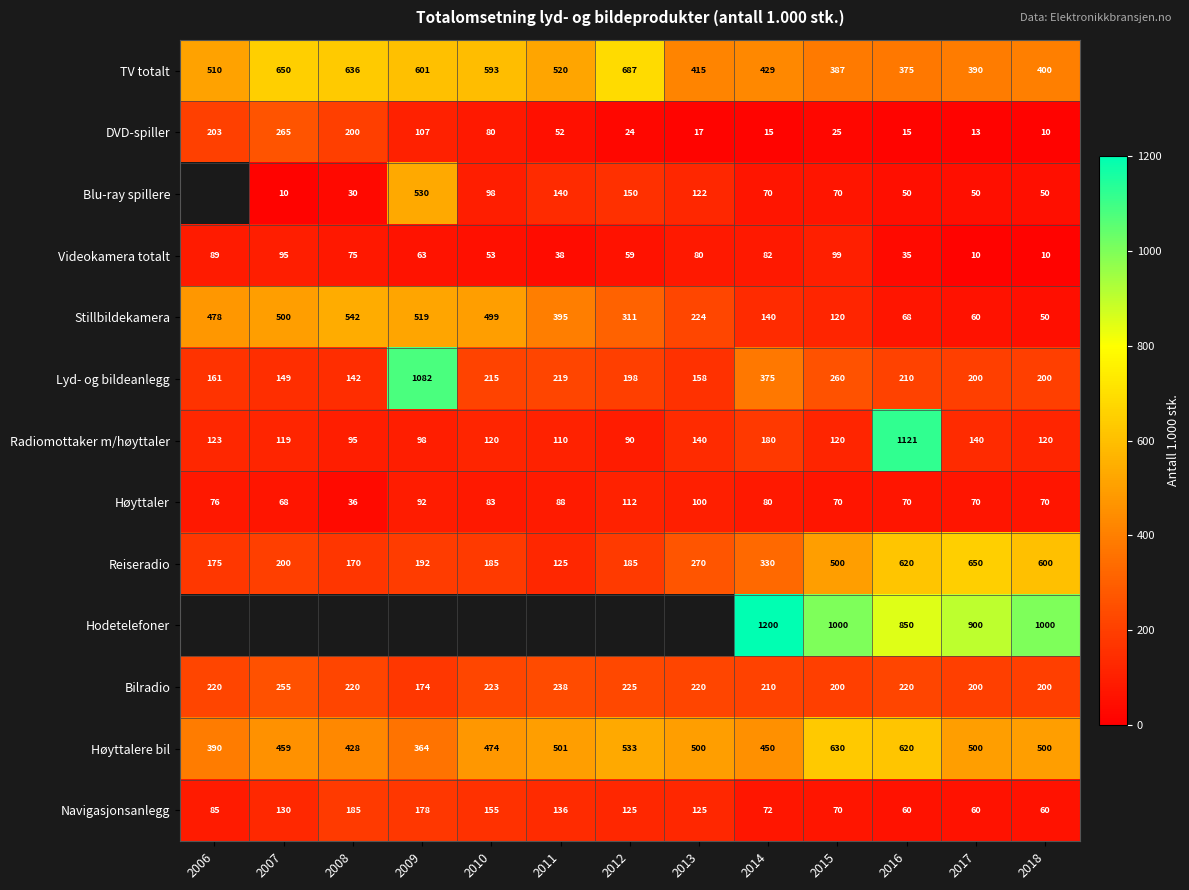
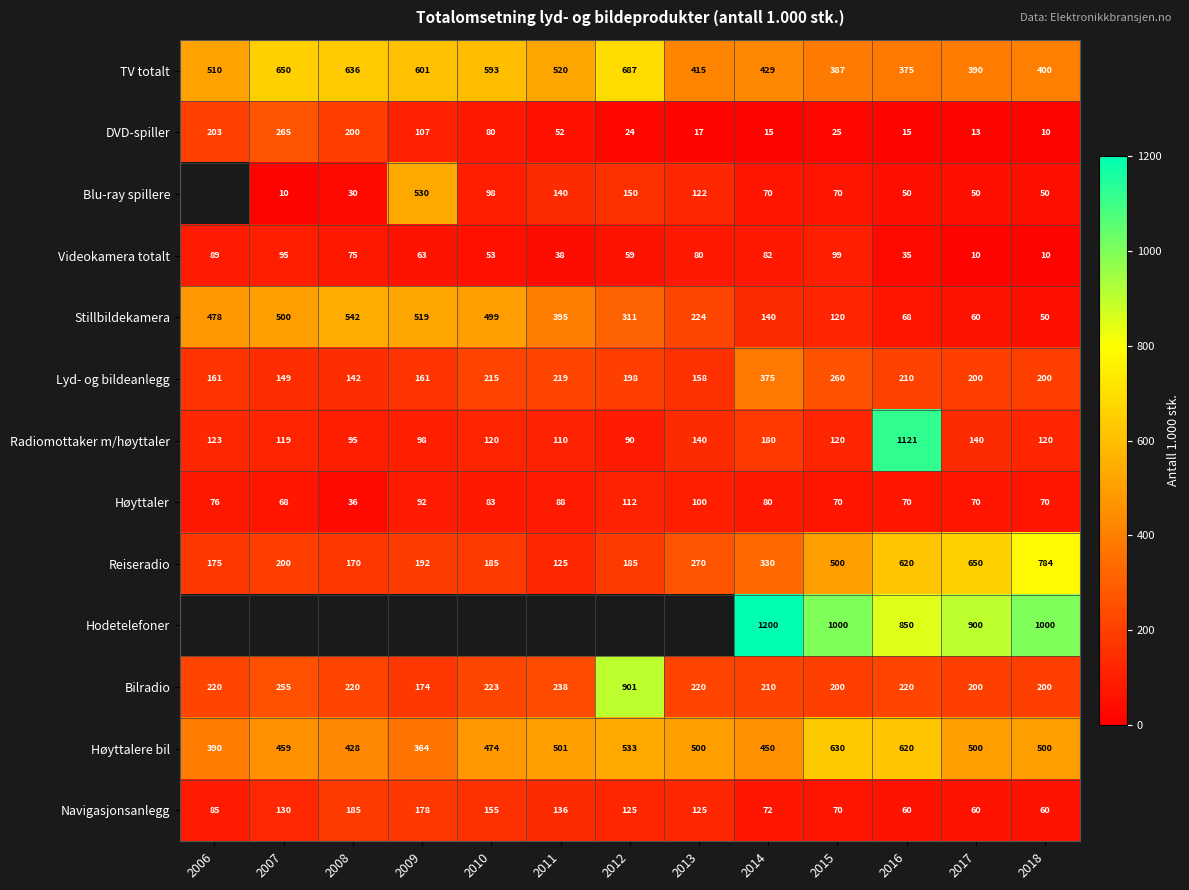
Lyd- og bildeanlegg, 2009: 1082 -> 161
Reiseradio, 2018: 600 -> 784
Bilradio, 2012: 225 -> 901
